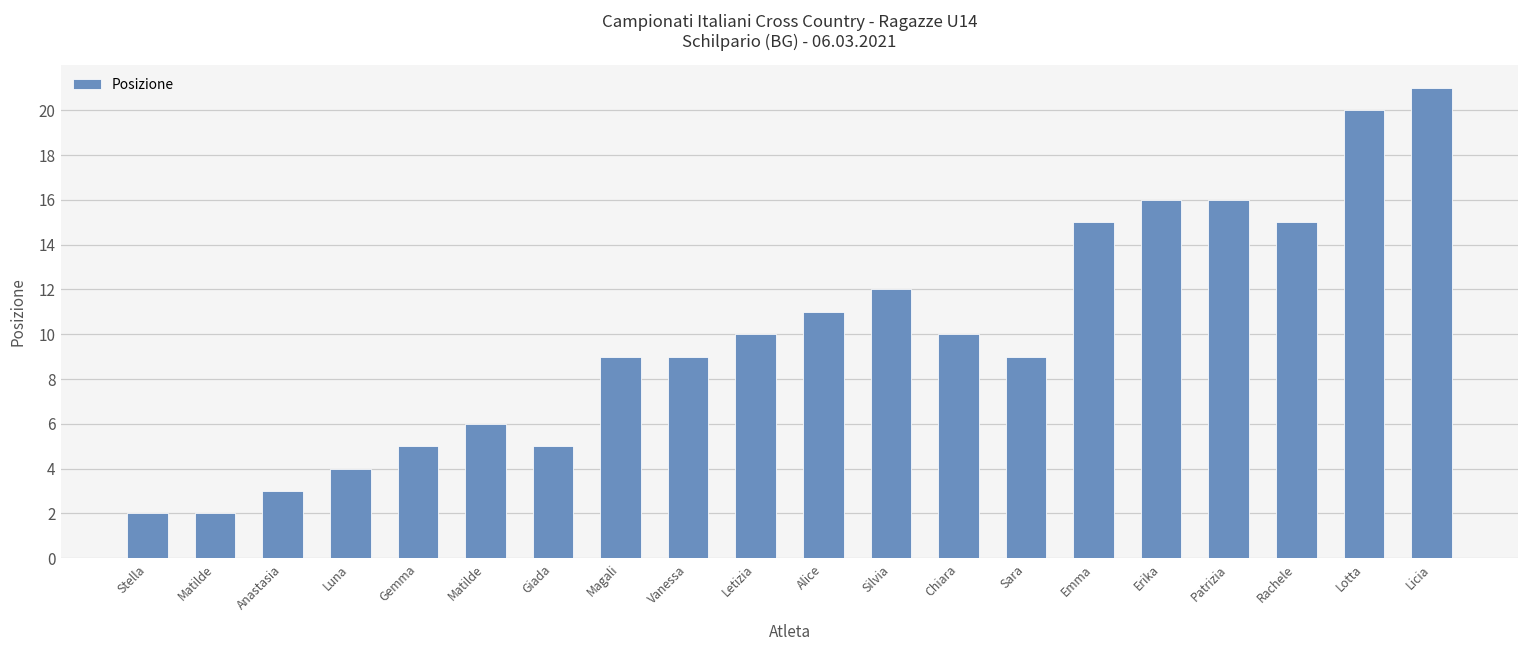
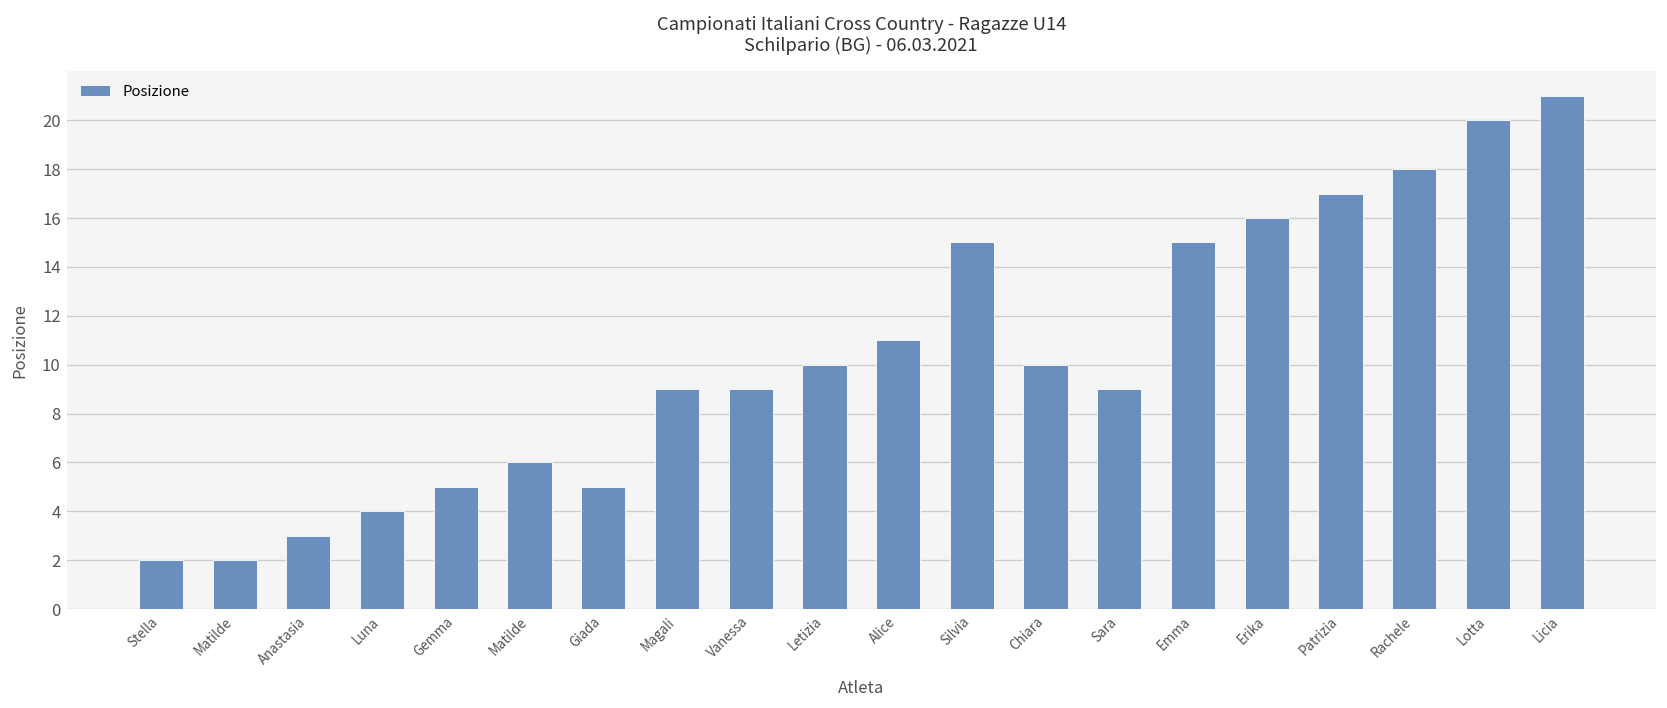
Silvia: 12 -> 15
Patrizia: 16 -> 17
Rachele: 15 -> 18
